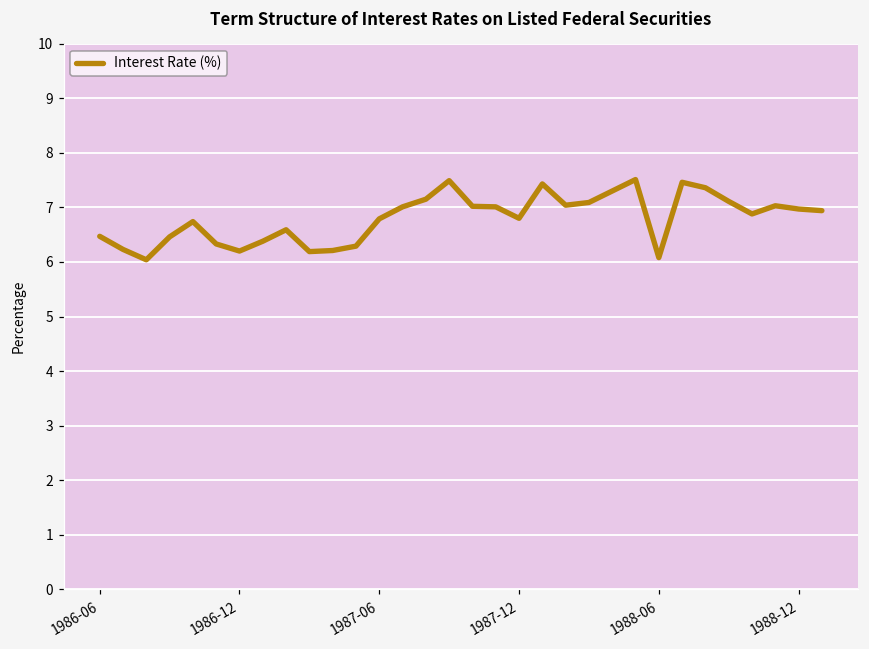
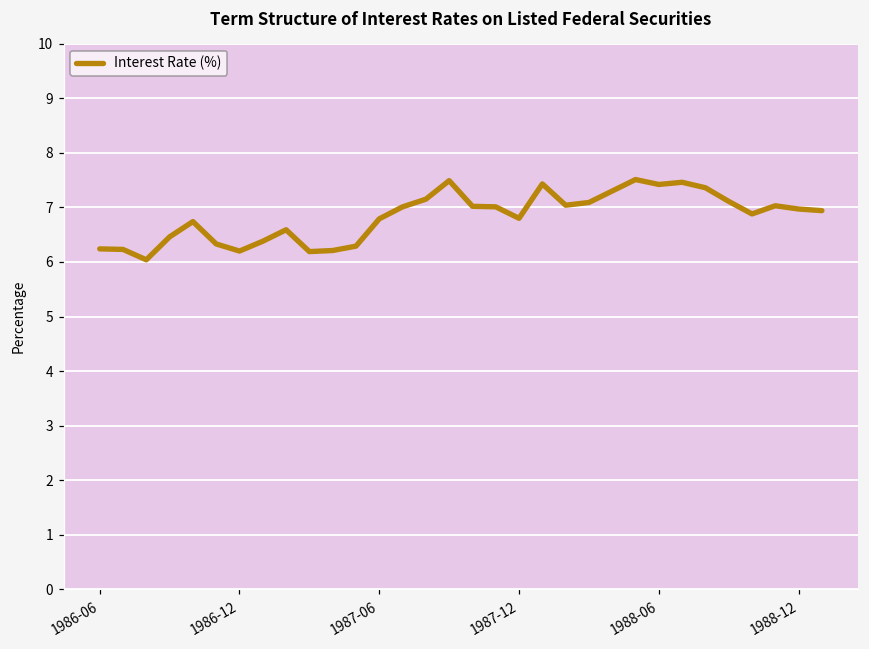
1986-06: 6.5 -> 6.2
1988-06: 6.1 -> 7.4
